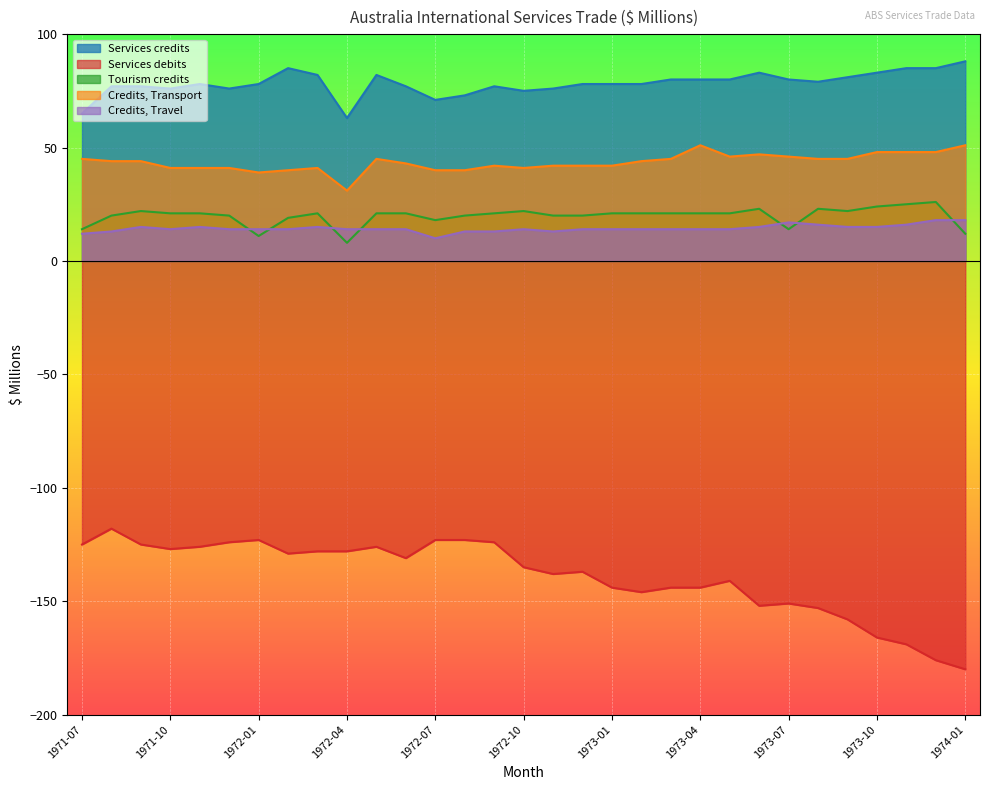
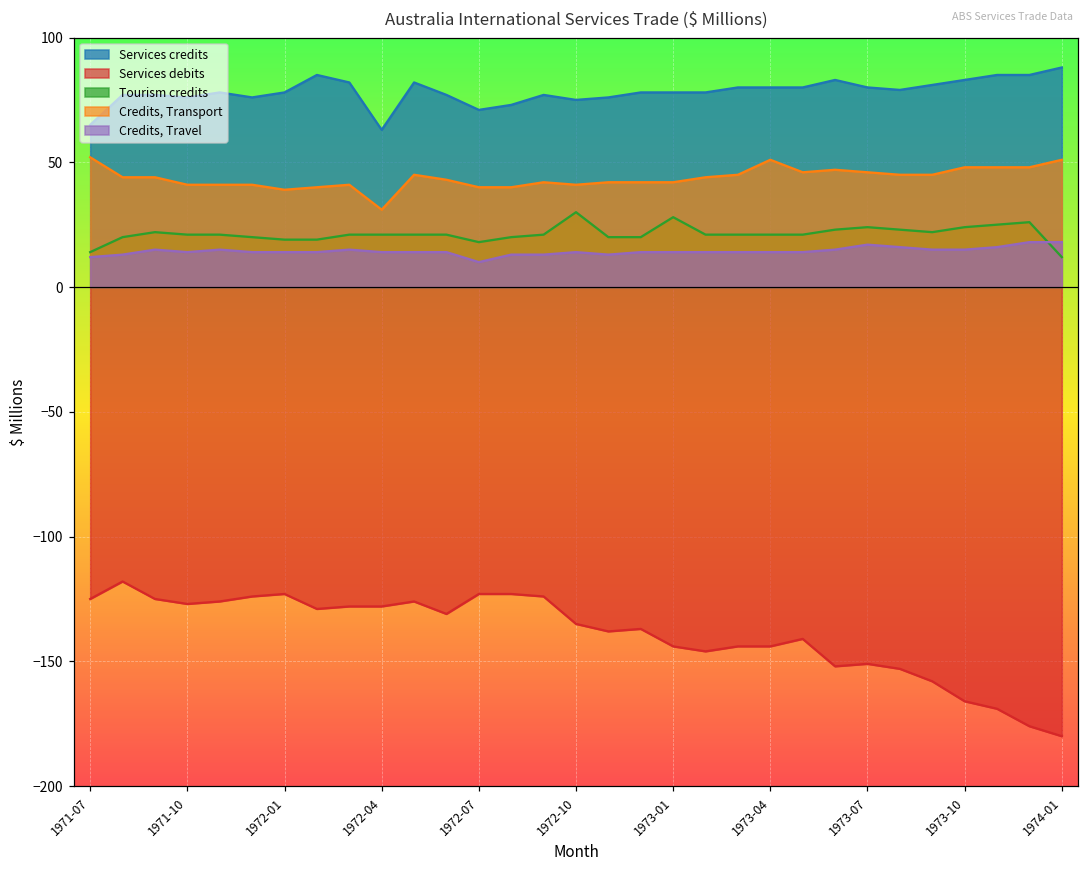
Credits, Transport, 1971-07: 45 -> 52
Tourism credits, 1972-01: 11 -> 19
Tourism credits, 1972-04: 8 -> 21
Tourism credits, 1972-10: 22 -> 30
Tourism credits, 1973-01: 21 -> 28
Tourism credits, 1973-07: 14 -> 24
